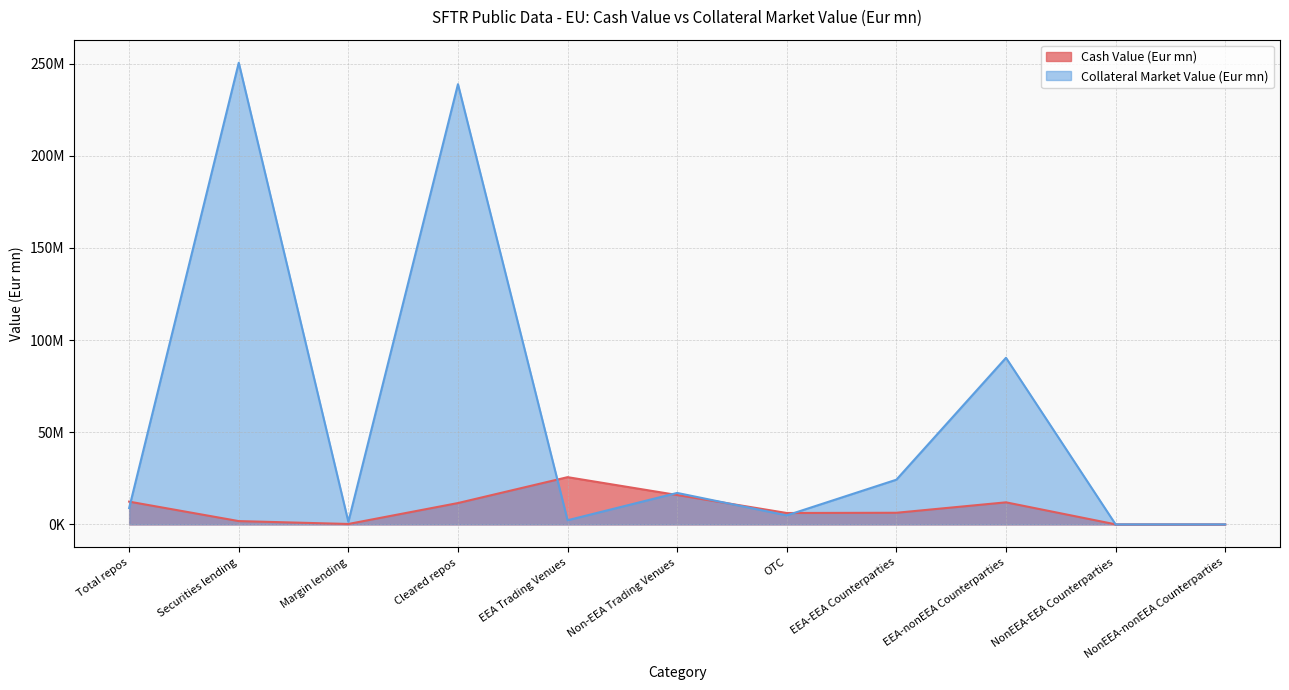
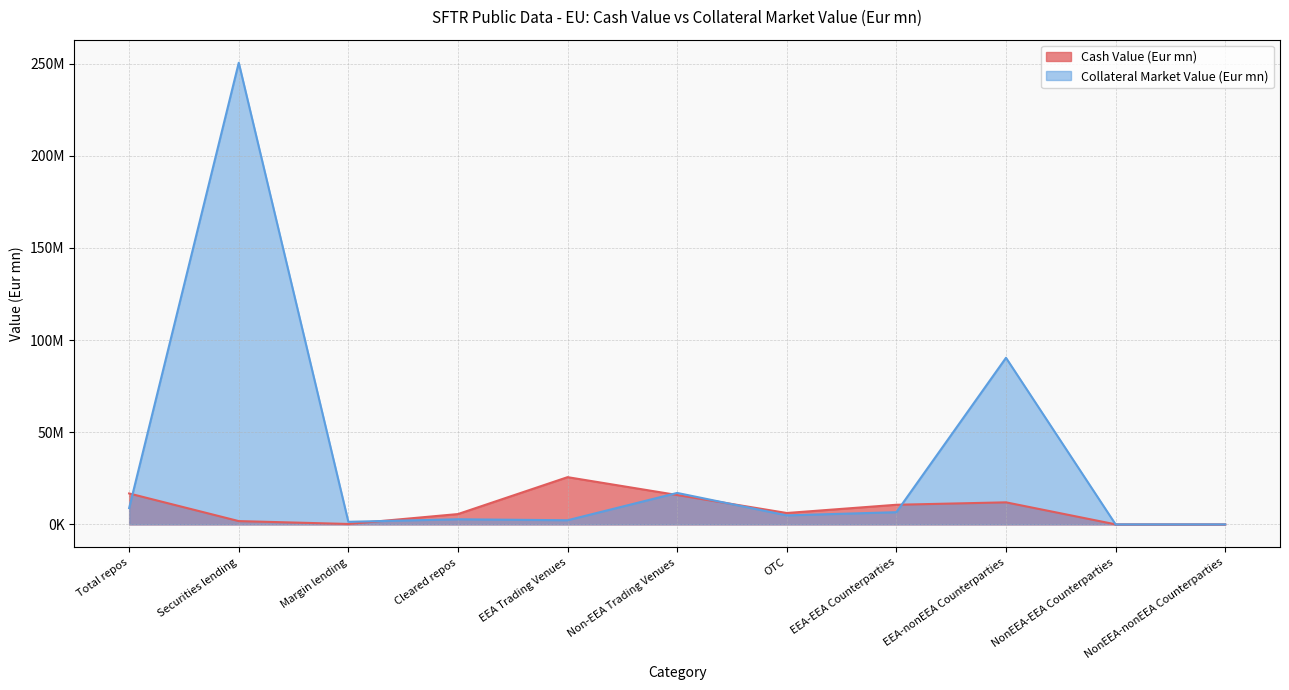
Cash Value (Eur mn), Total repos: 12000000 -> 17000000
Cash Value (Eur mn), Cleared repos: 12000000 -> 6000000
Collateral Market Value (Eur mn), Cleared repos: 239000000 -> 3000000
Cash Value (Eur mn), EEA-EEA Counterparties: 6000000 -> 11000000
Collateral Market Value (Eur mn), EEA-EEA Counterparties: 24000000 -> 7000000
